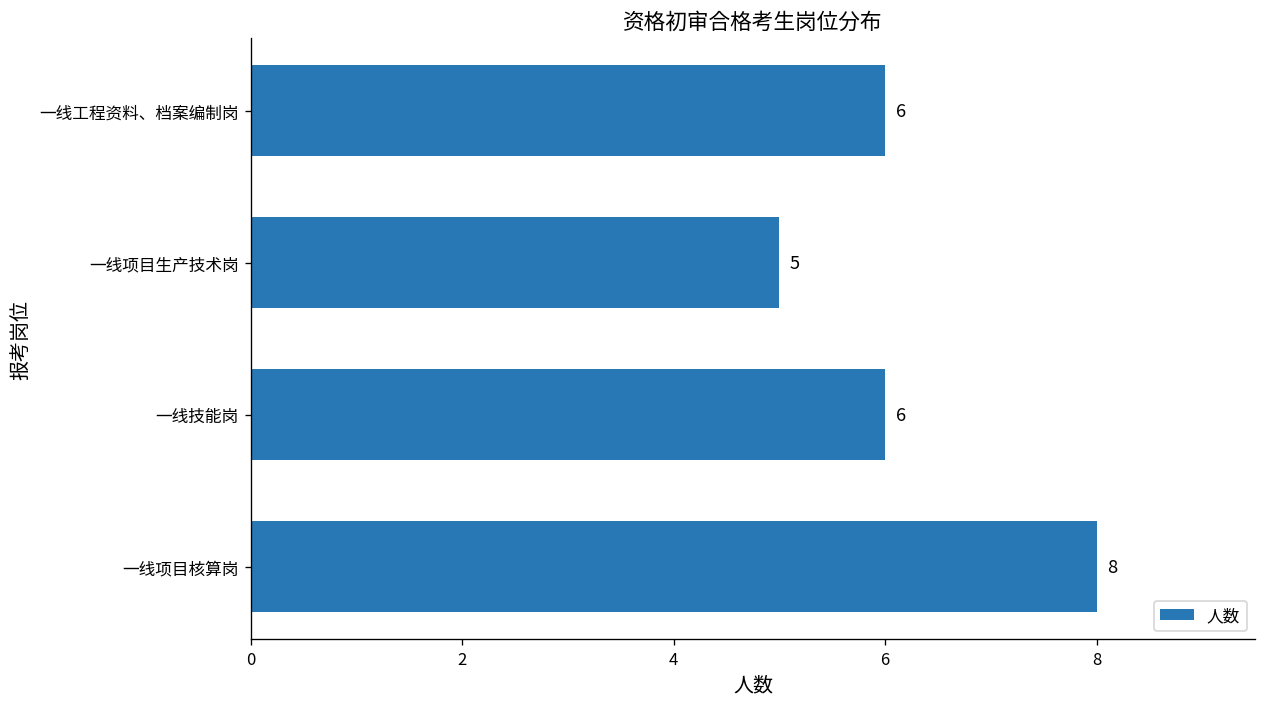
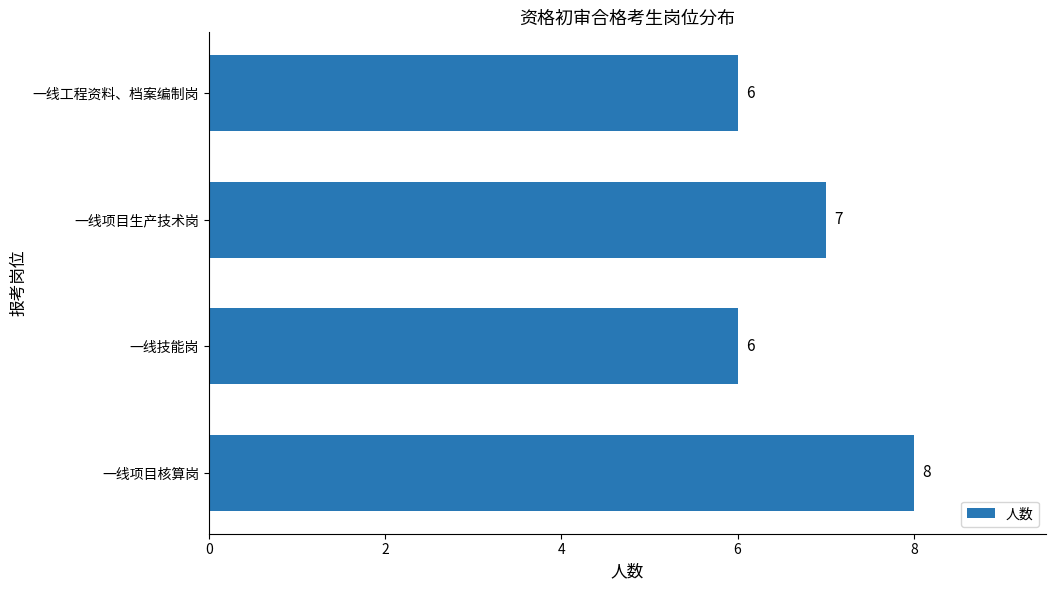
一线项目生产技术岗: 5 -> 7
